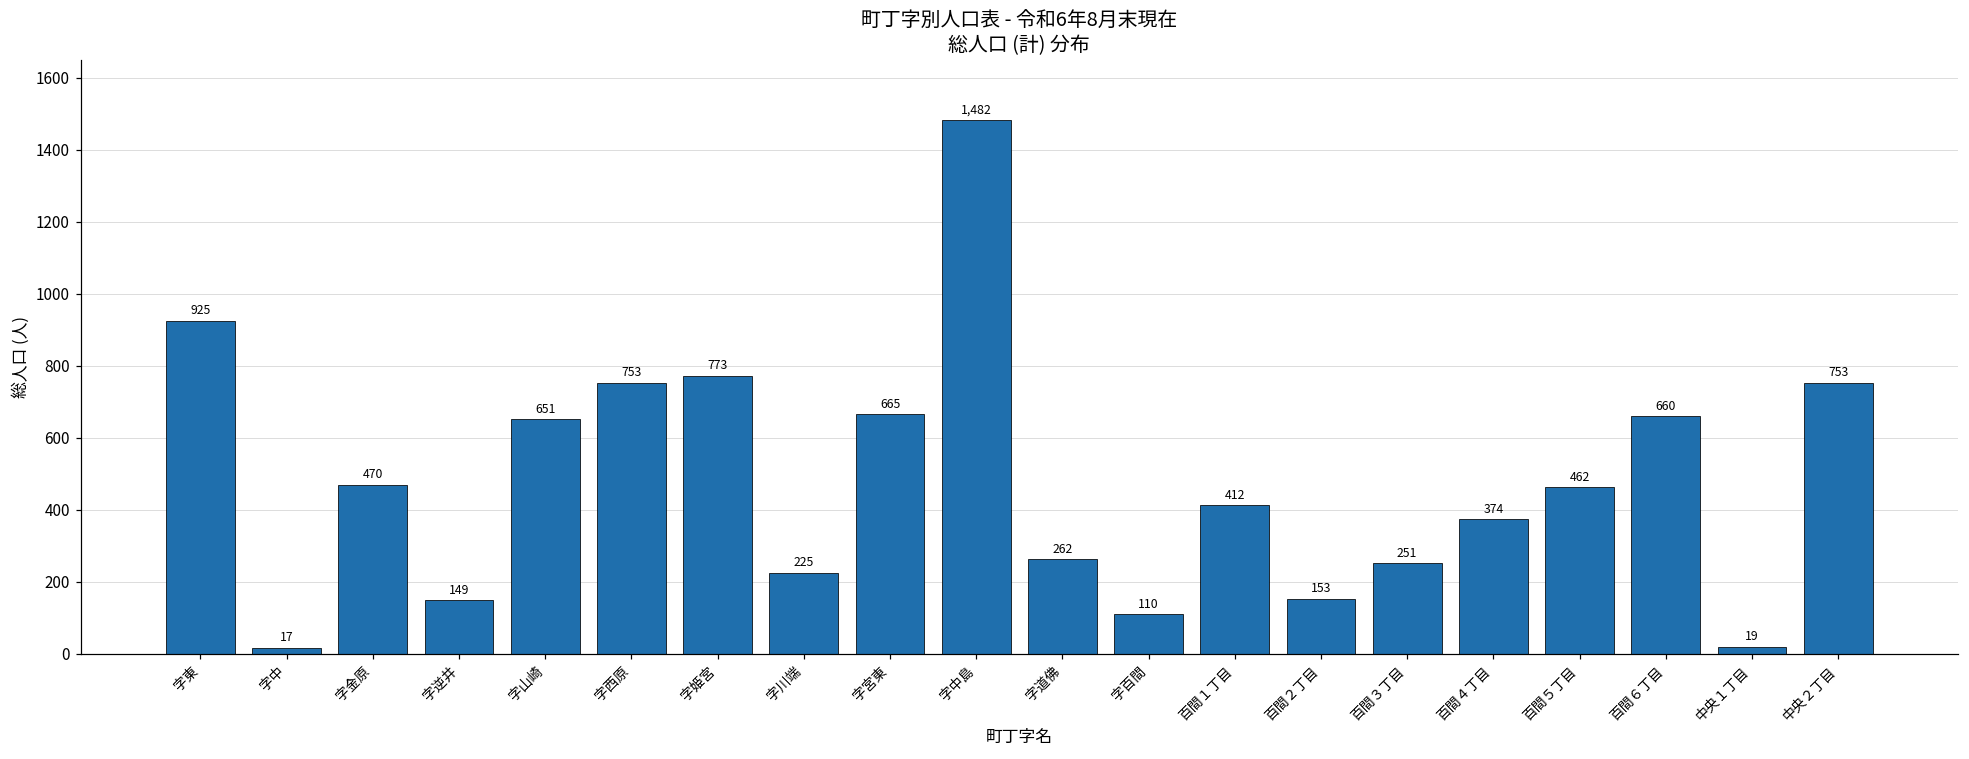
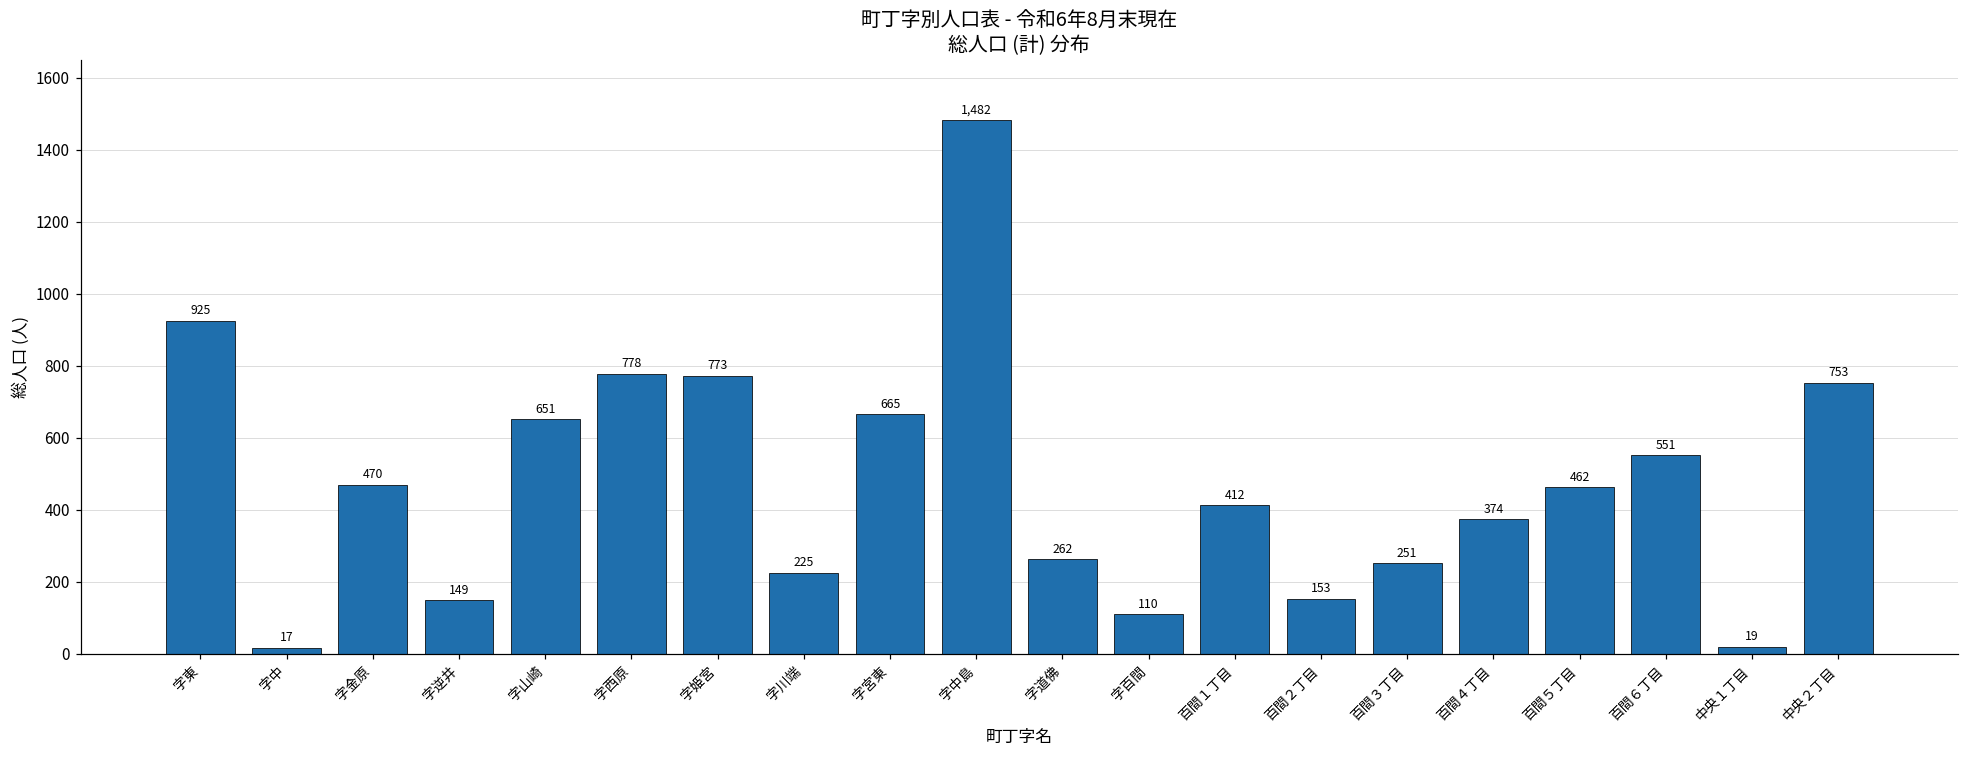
字西原: 753 -> 778
百間６丁目: 660 -> 551
